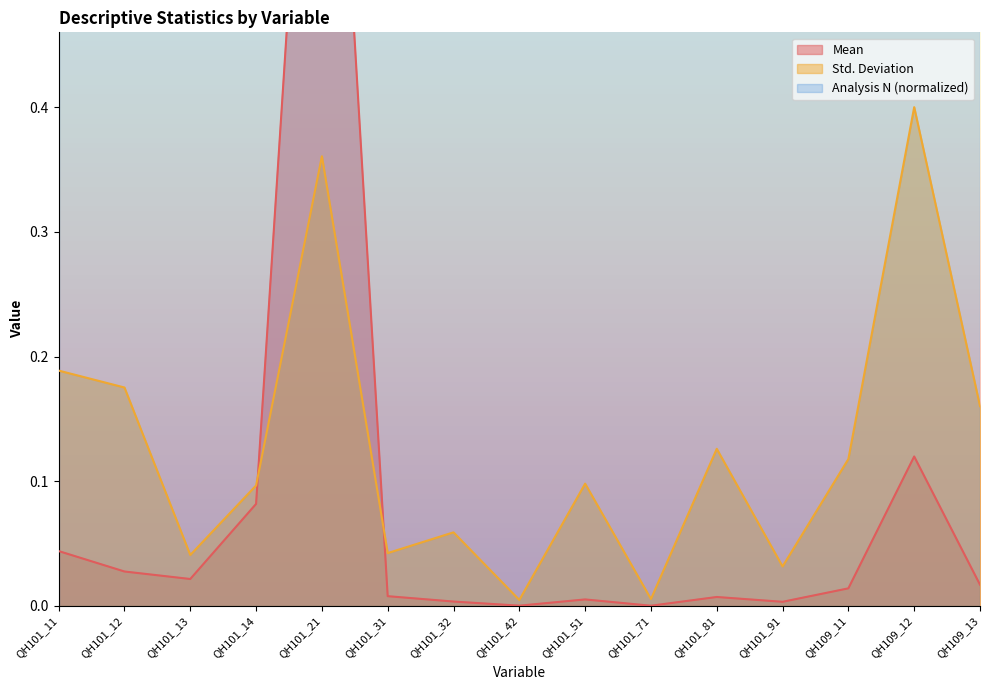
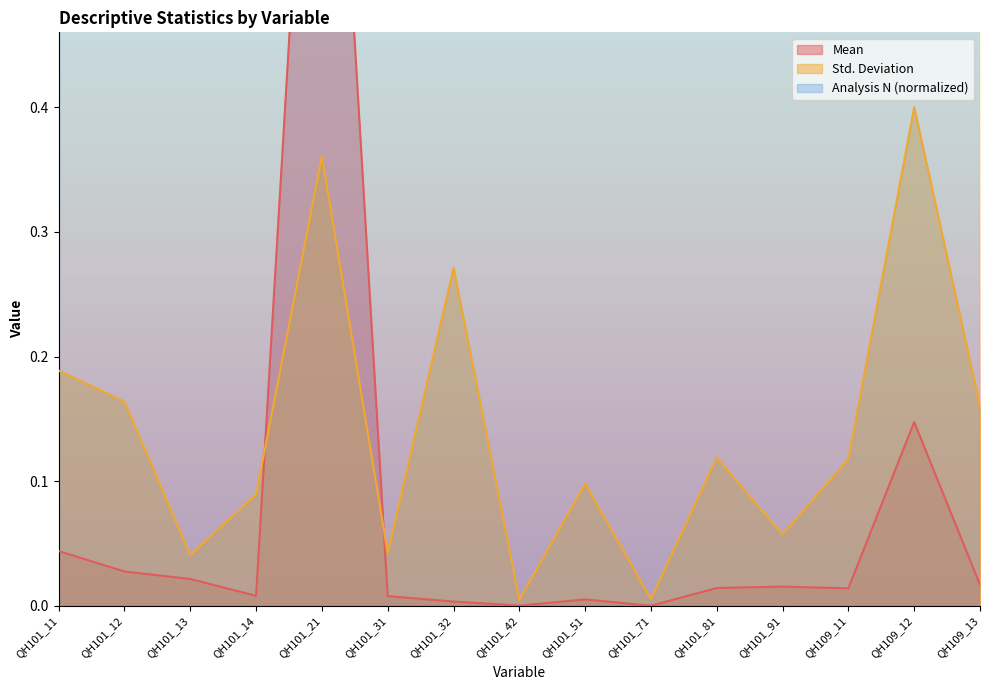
Std. Deviation, QH101_12: 0.175 -> 0.164
Mean, QH101_14: 0.082 -> 0.008
Std. Deviation, QH101_14: 0.097 -> 0.089
Std. Deviation, QH101_32: 0.059 -> 0.271
Mean, QH101_81: 0.007 -> 0.014
Std. Deviation, QH101_81: 0.126 -> 0.119
Mean, QH101_91: 0.003 -> 0.015
Std. Deviation, QH101_91: 0.032 -> 0.057
Mean, QH109_12: 0.120 -> 0.148
